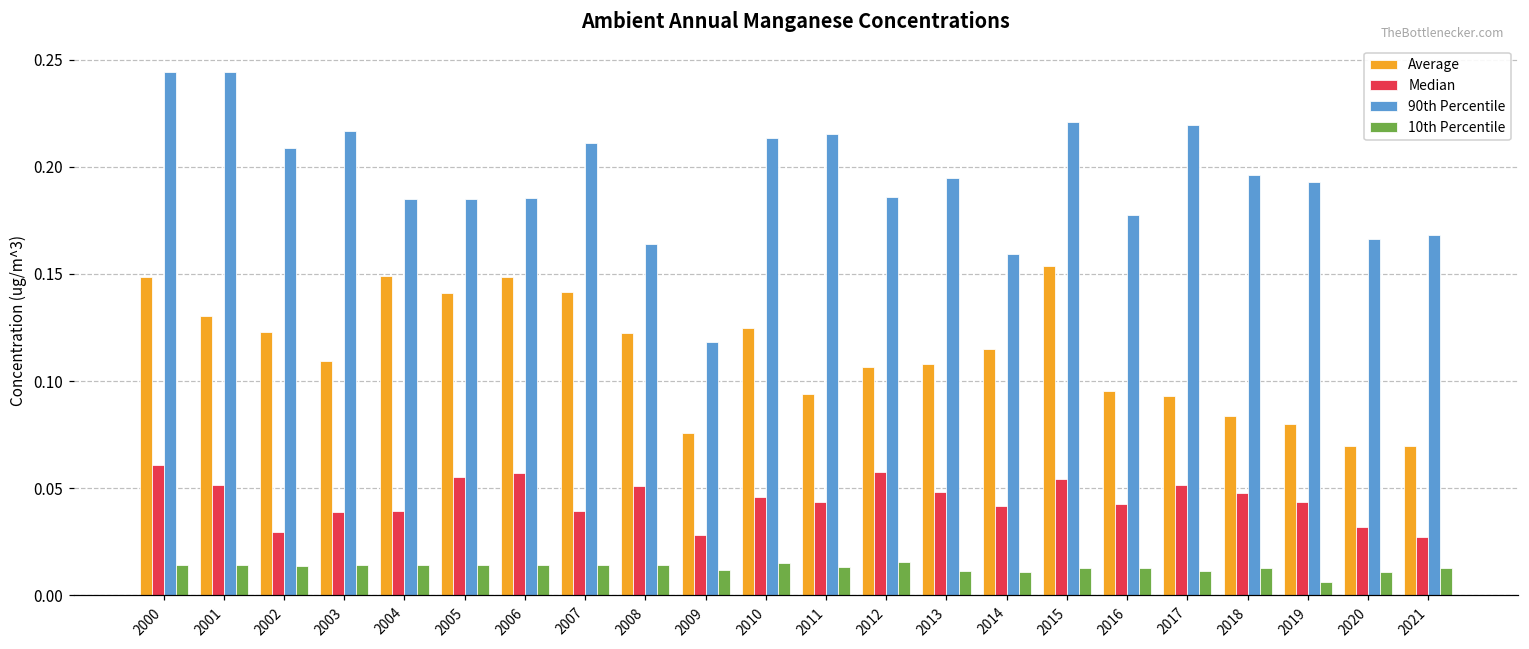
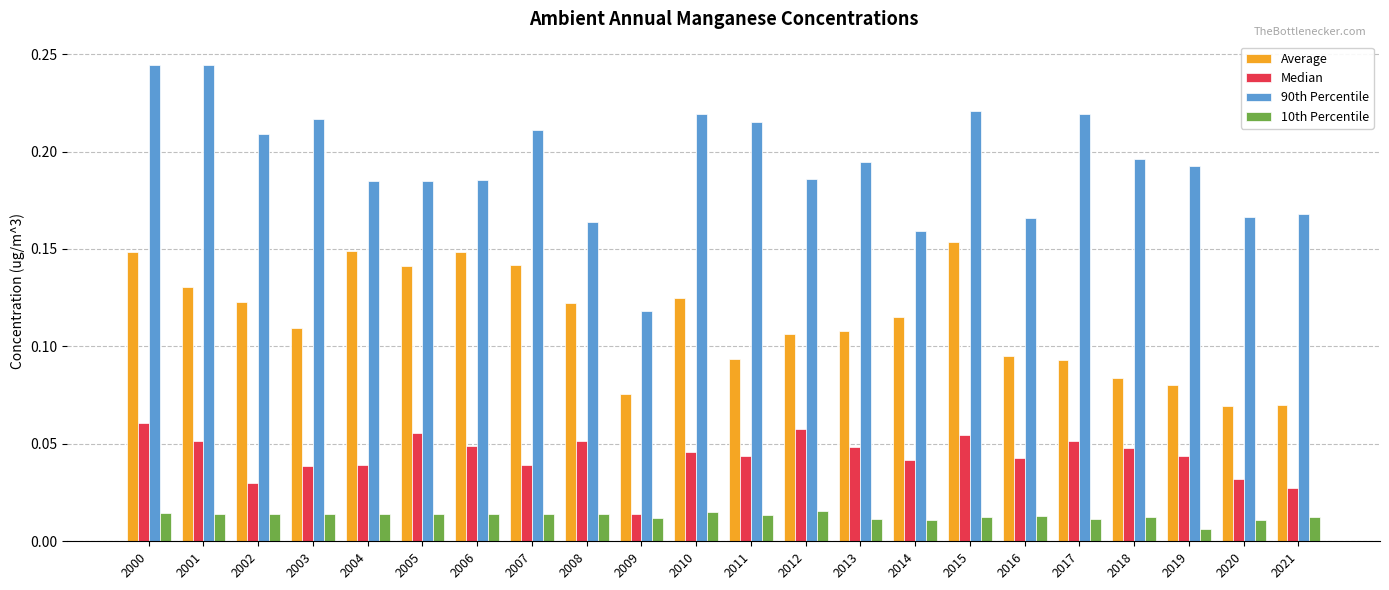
Median, 2006: 0.057 -> 0.049
Median, 2009: 0.028 -> 0.014
90th Percentile, 2010: 0.213 -> 0.220
90th Percentile, 2016: 0.178 -> 0.166
